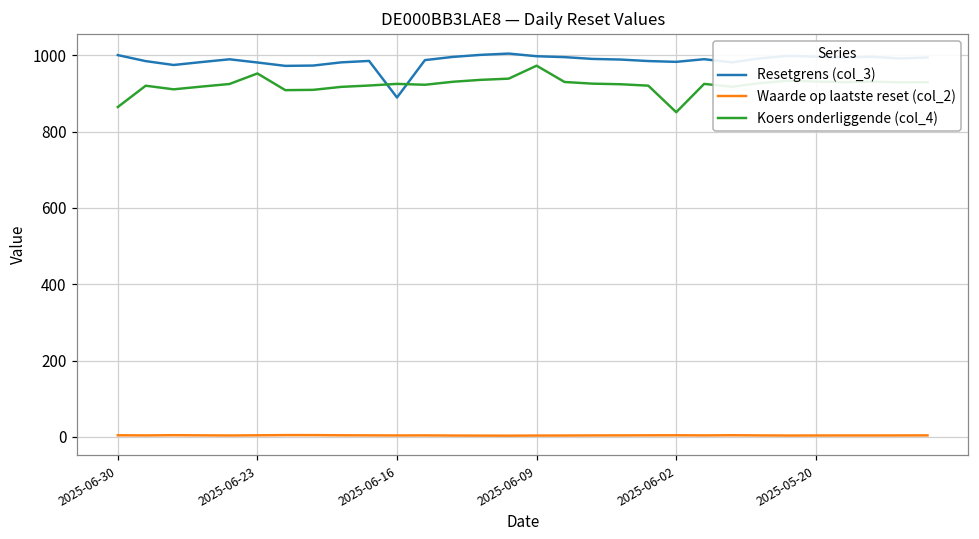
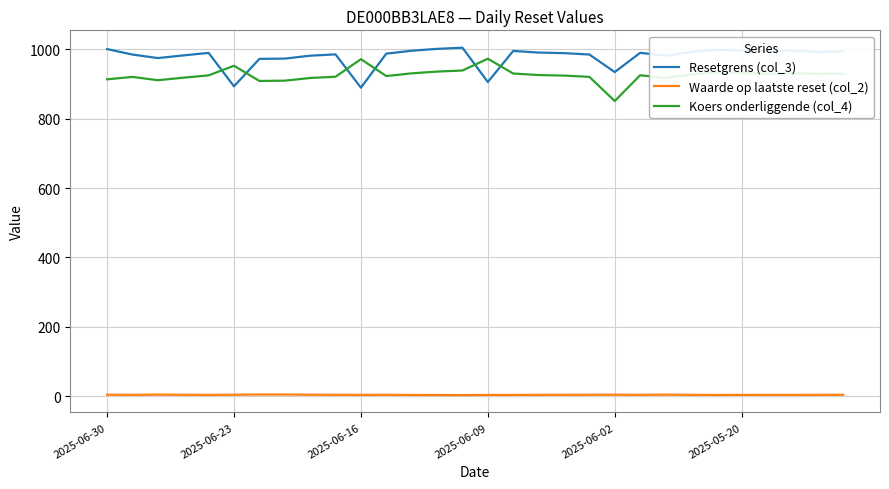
Koers onderliggende (col_4), 2025-06-30: 860 -> 910
Resetgrens (col_3), 2025-06-23: 980 -> 890
Koers onderliggende (col_4), 2025-06-16: 920 -> 970
Resetgrens (col_3), 2025-06-09: 1000 -> 910
Resetgrens (col_3), 2025-06-02: 980 -> 930
